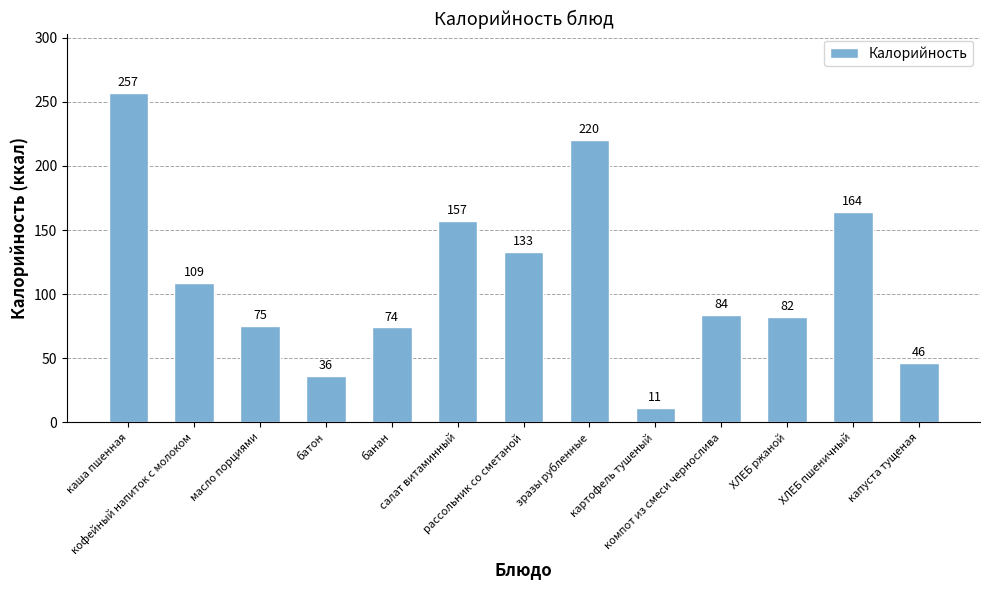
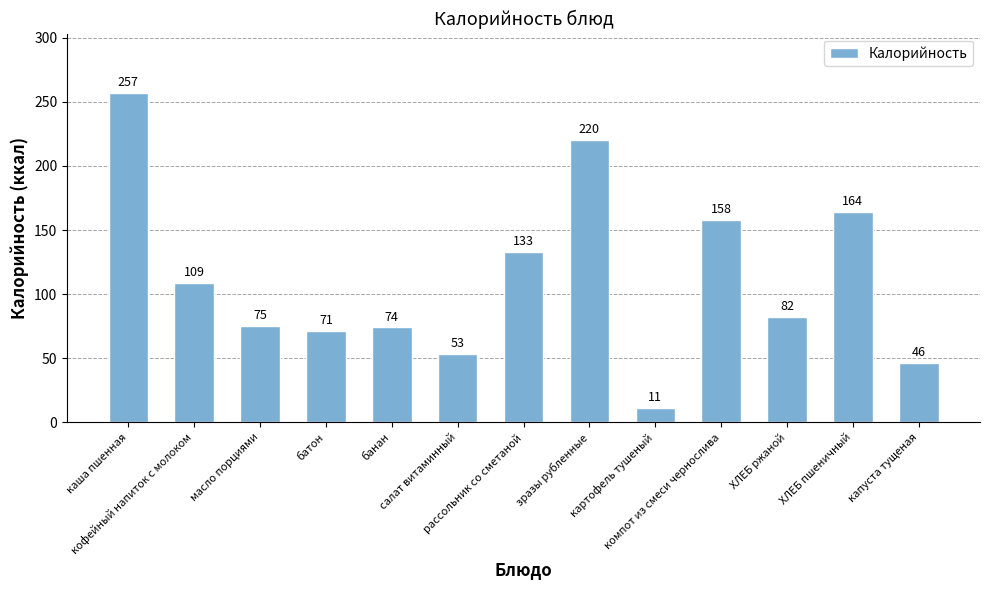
батон: 36 -> 71
салат витаминный: 157 -> 53
компот из смеси чернослива: 84 -> 158
